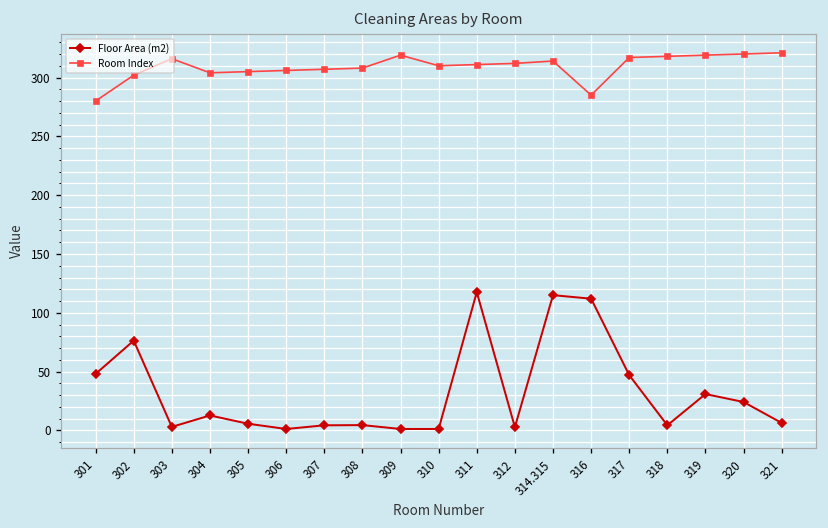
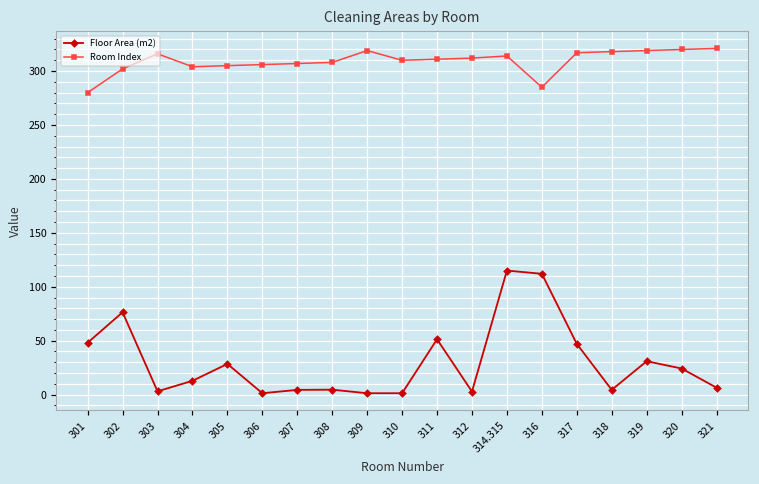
Floor Area (m2), 305: 10 -> 30
Floor Area (m2), 311: 120 -> 50
